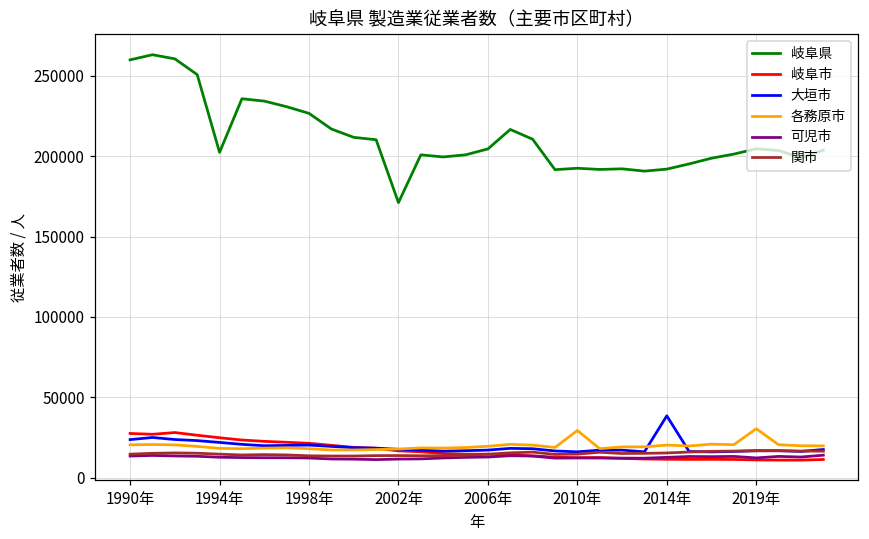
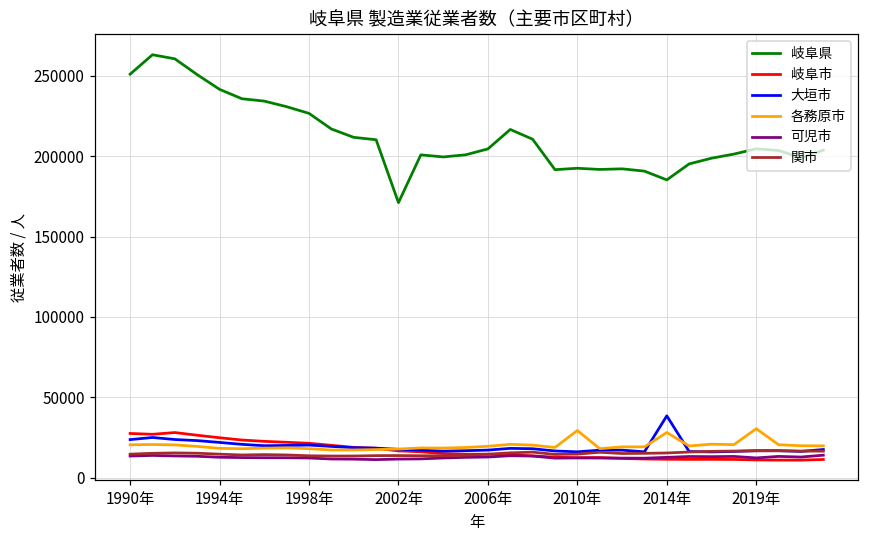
岐阜県, 1990年: 260000 -> 251000
岐阜県, 1994年: 202000 -> 242000
岐阜県, 2014年: 192000 -> 185000
各務原市, 2014年: 20000 -> 28000
